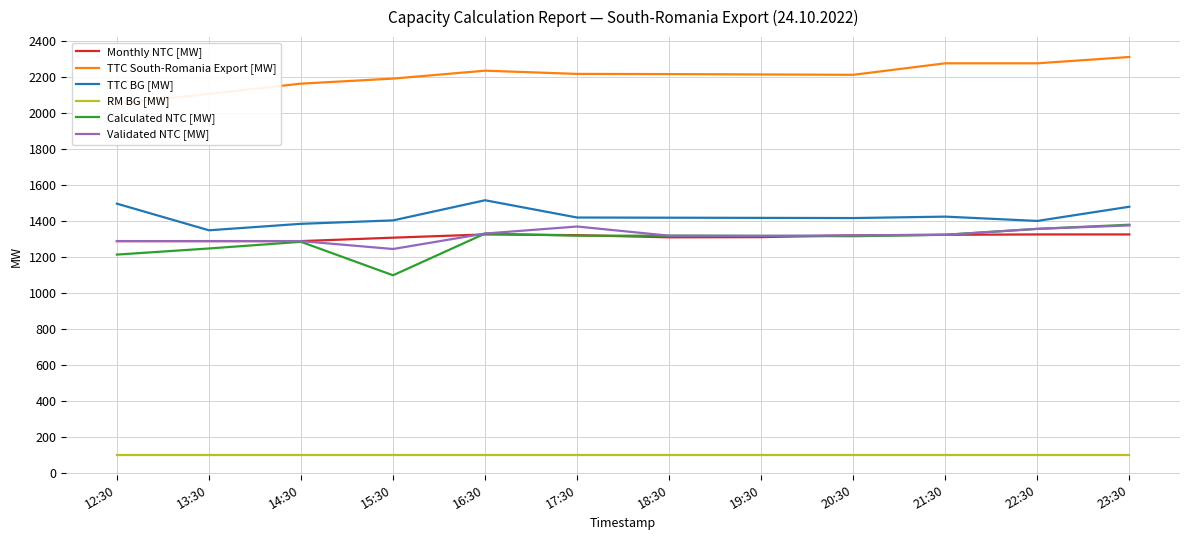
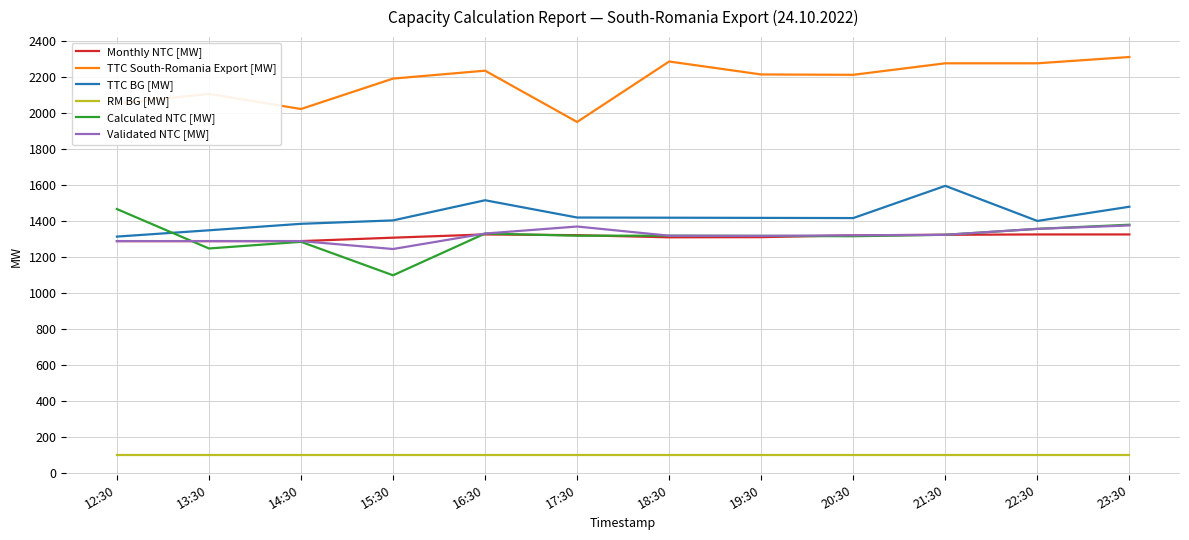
TTC BG [MW], 12:30: 1500 -> 1310
Calculated NTC [MW], 12:30: 1210 -> 1470
TTC South-Romania Export [MW], 14:30: 2160 -> 2020
TTC South-Romania Export [MW], 17:30: 2220 -> 1950
TTC South-Romania Export [MW], 18:30: 2220 -> 2290
TTC BG [MW], 21:30: 1420 -> 1600
